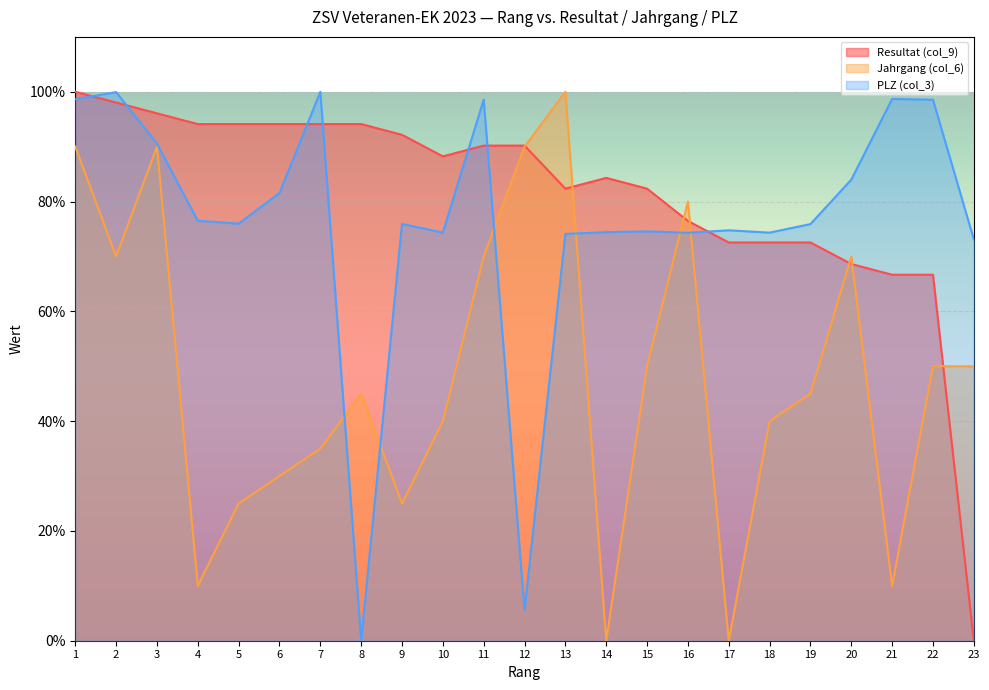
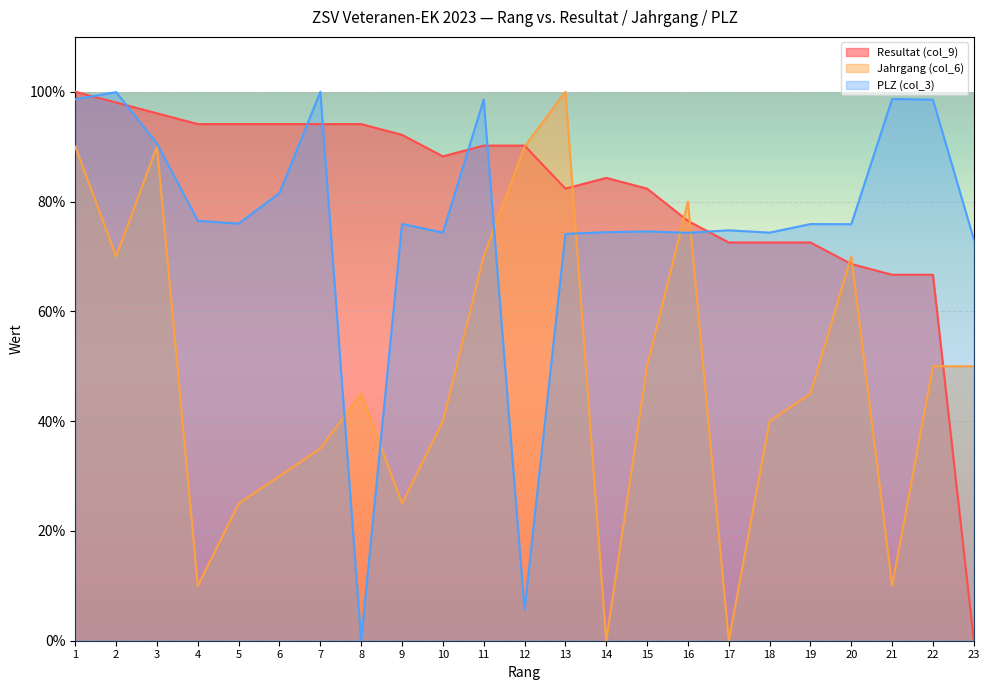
PLZ (col_3), 20: 84% -> 76%
